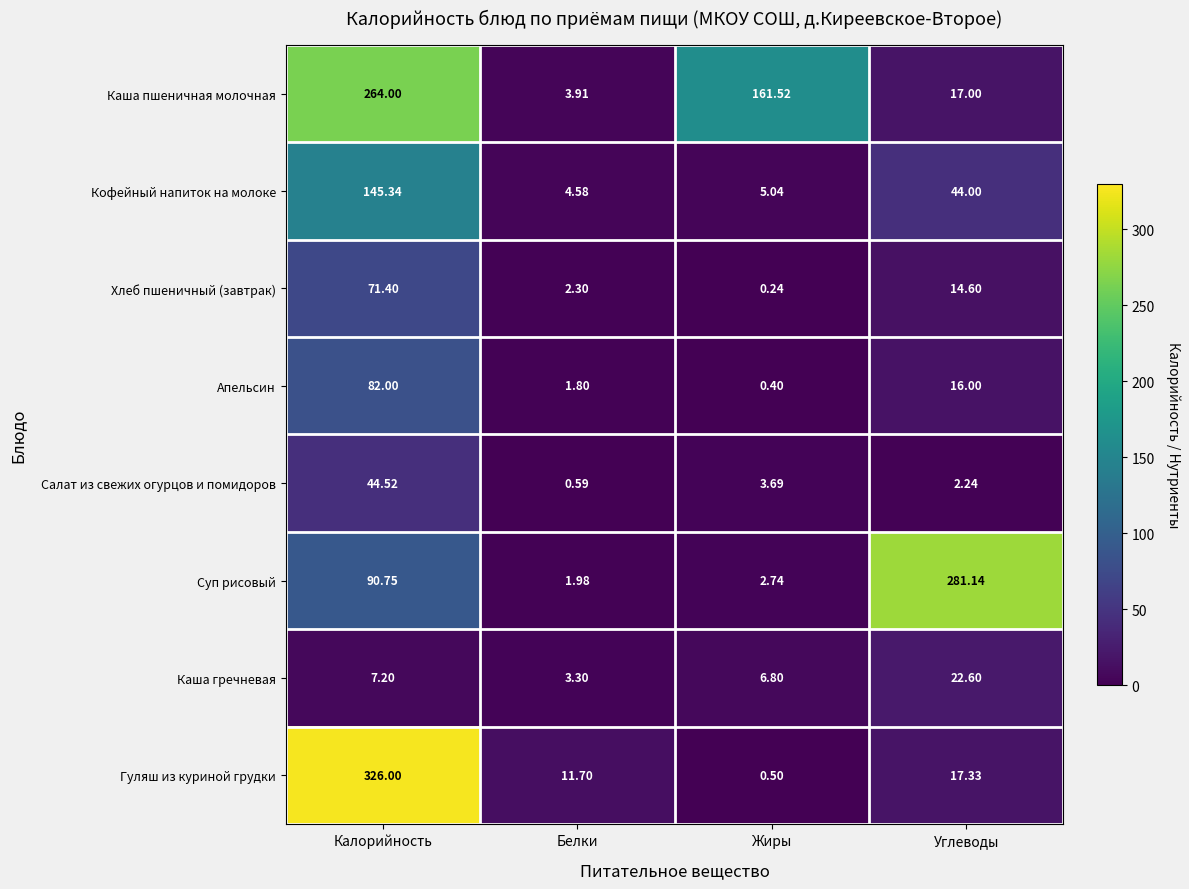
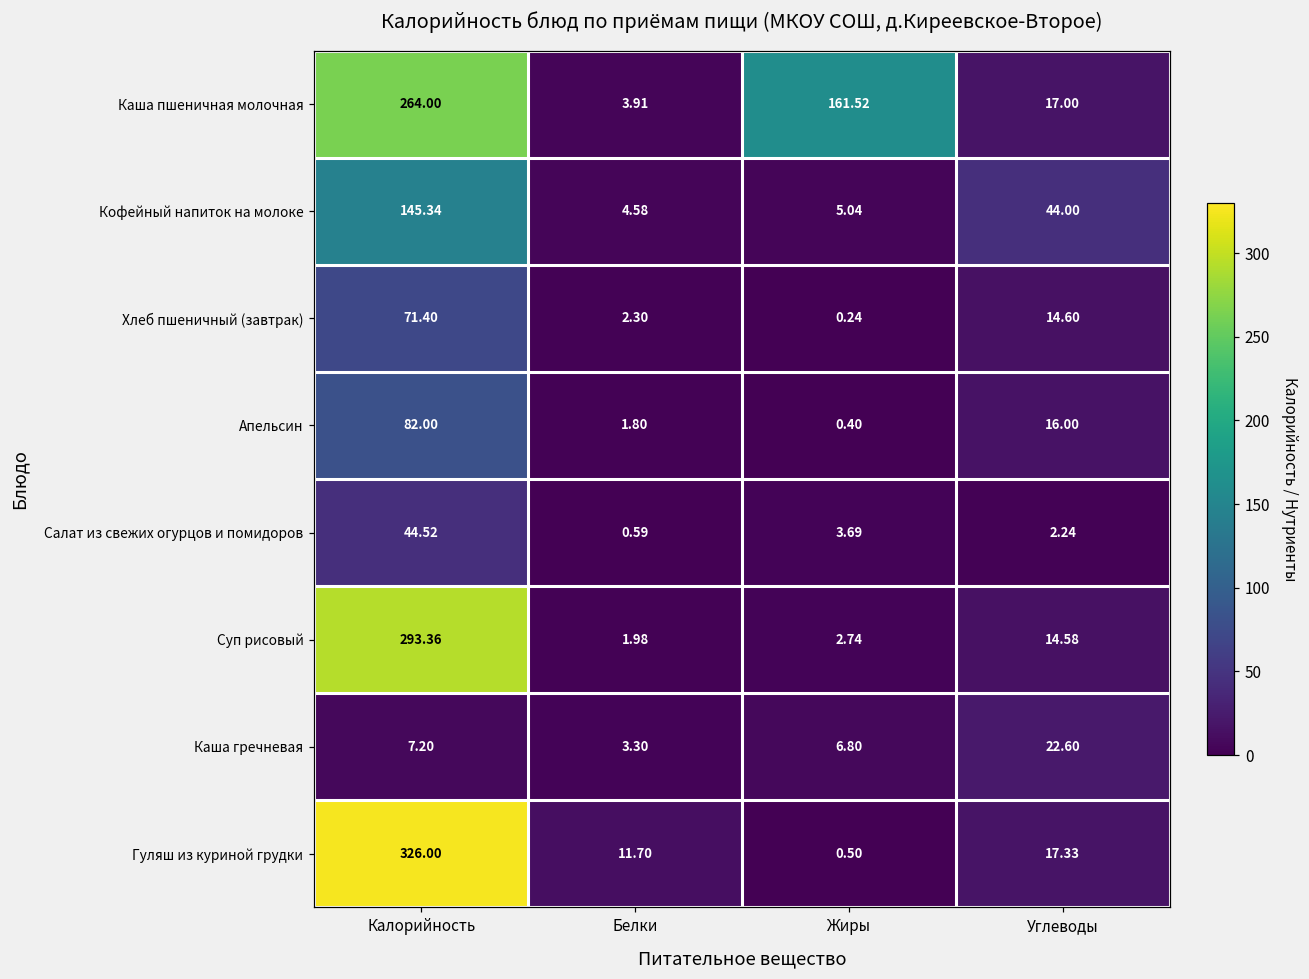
Суп рисовый, Калорийность: 90.75 -> 293.36
Суп рисовый, Углеводы: 281.14 -> 14.58
